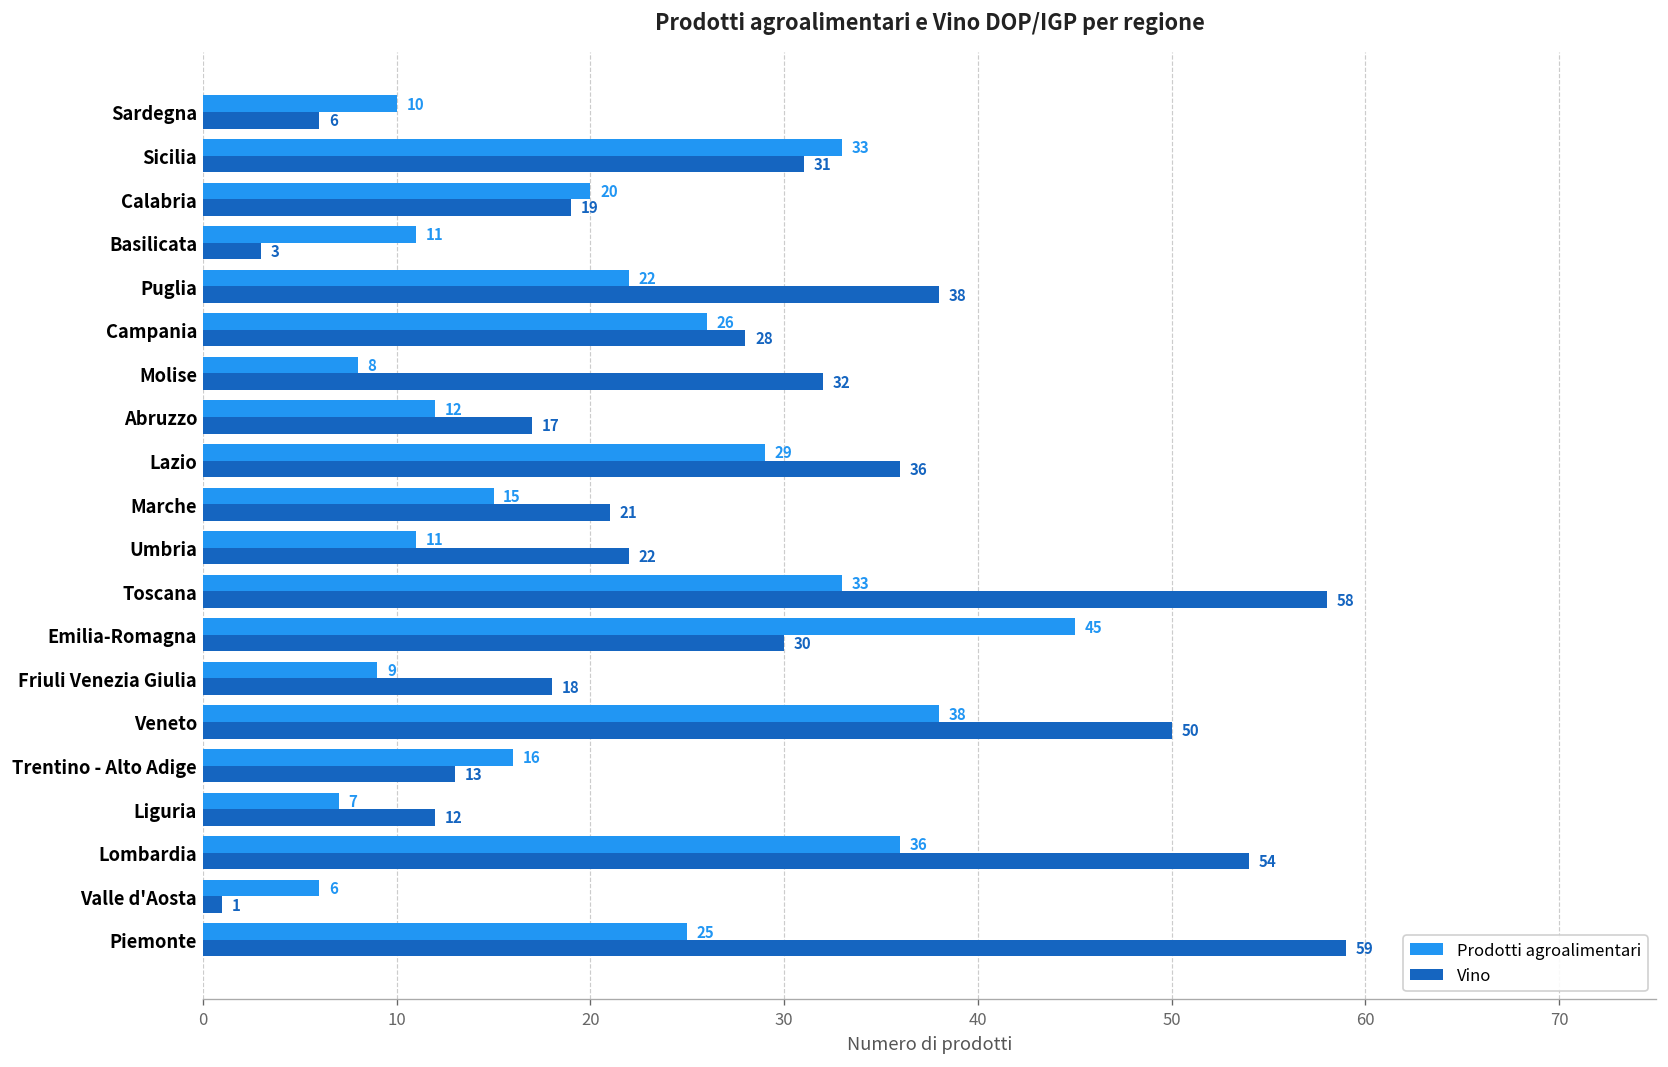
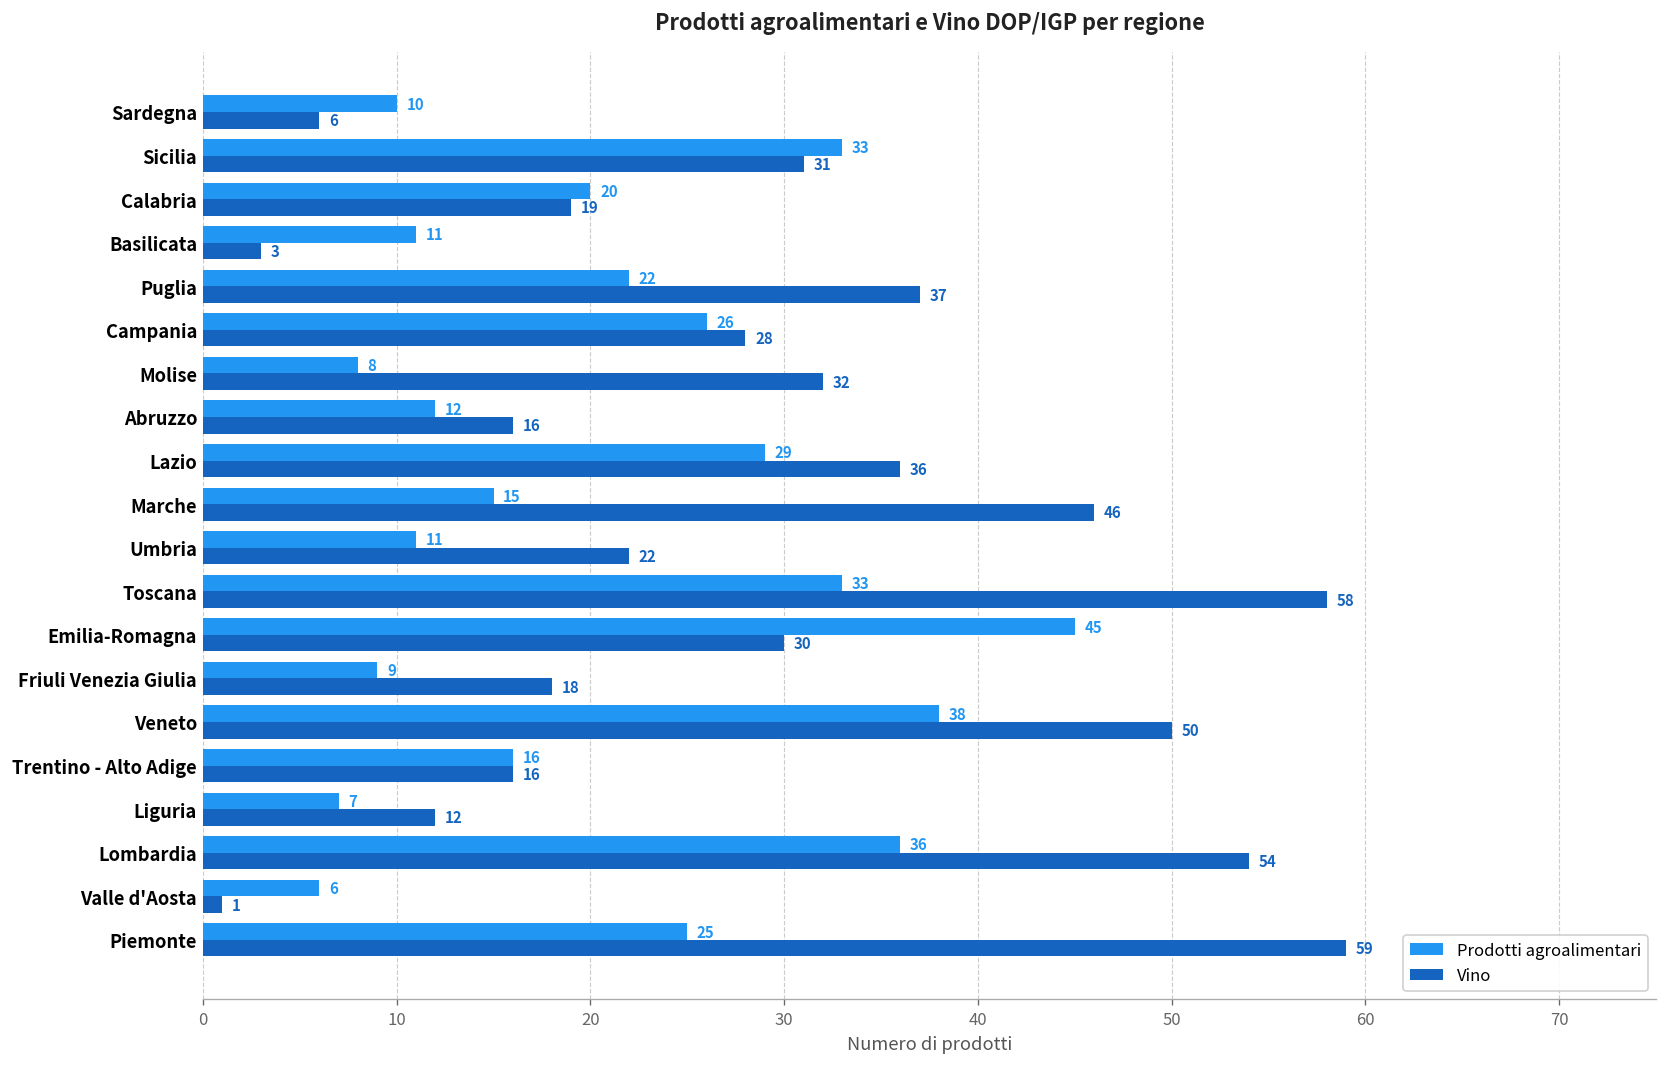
Vino, Puglia: 38 -> 37
Vino, Abruzzo: 17 -> 16
Vino, Marche: 21 -> 46
Vino, Trentino - Alto Adige: 13 -> 16
